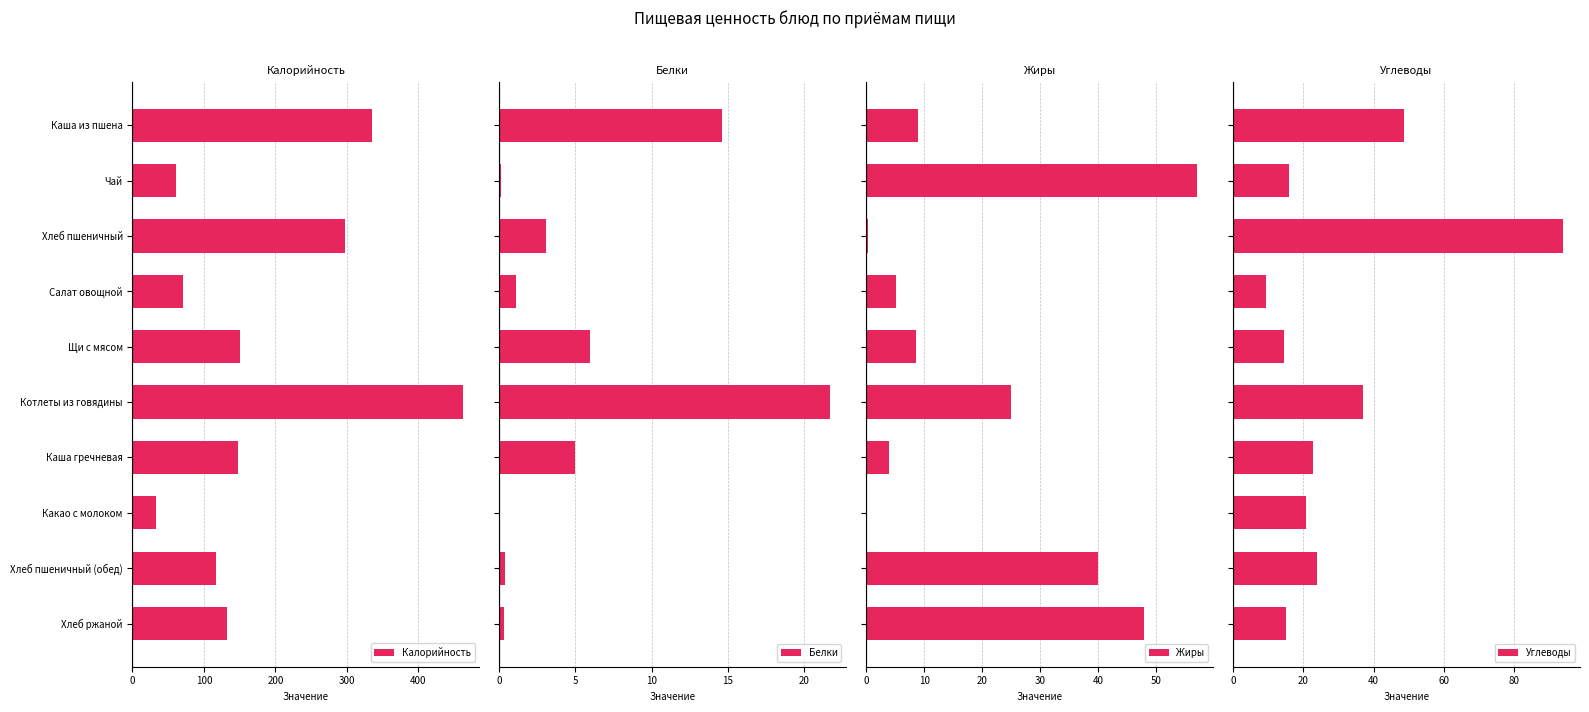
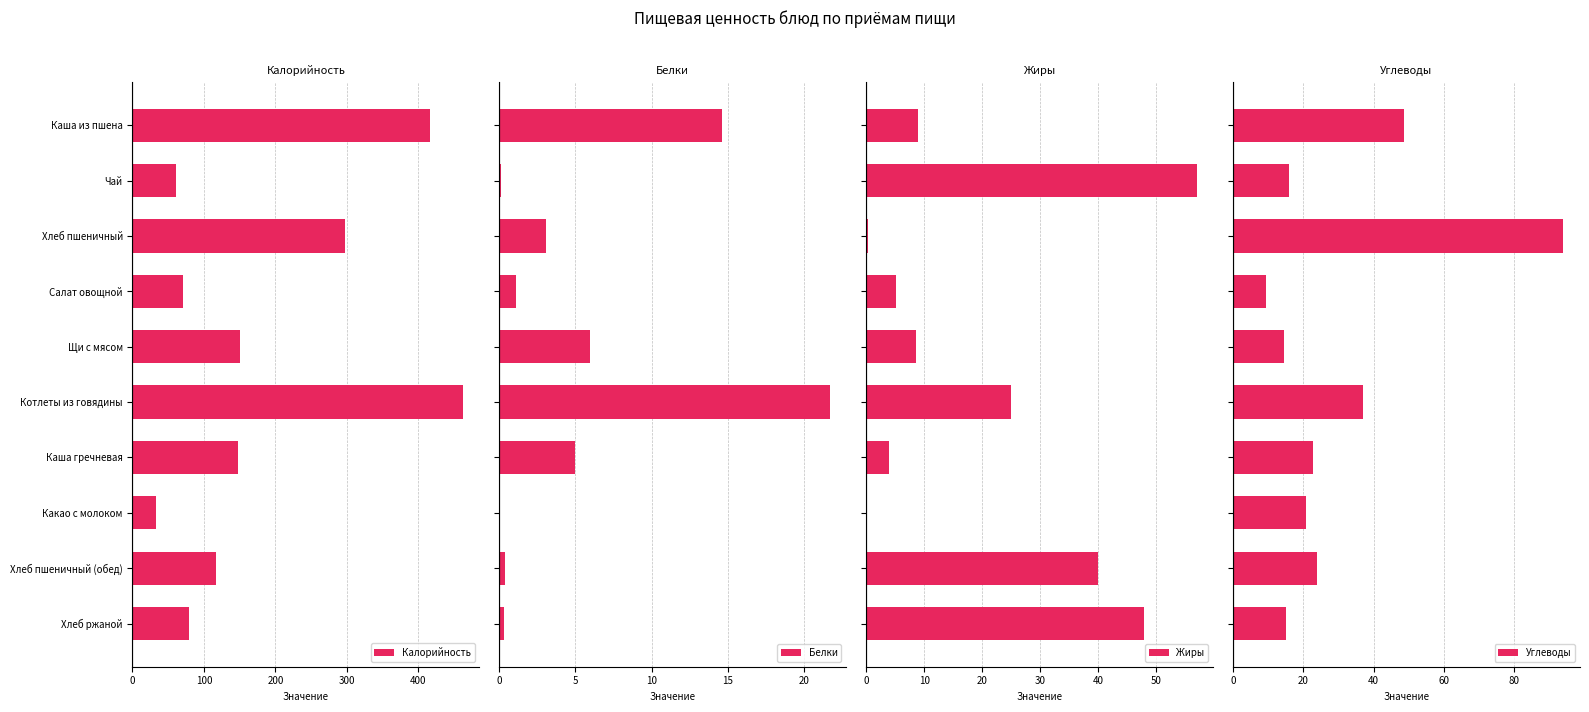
Калорийность, Каша из пшена: 340 -> 420
Калорийность, Хлеб ржаной: 130 -> 80
